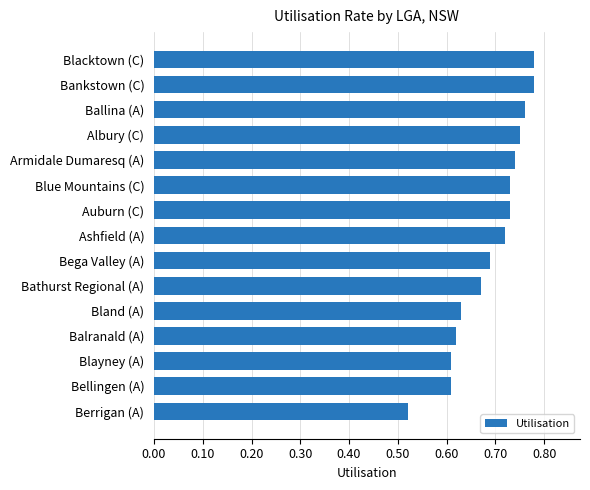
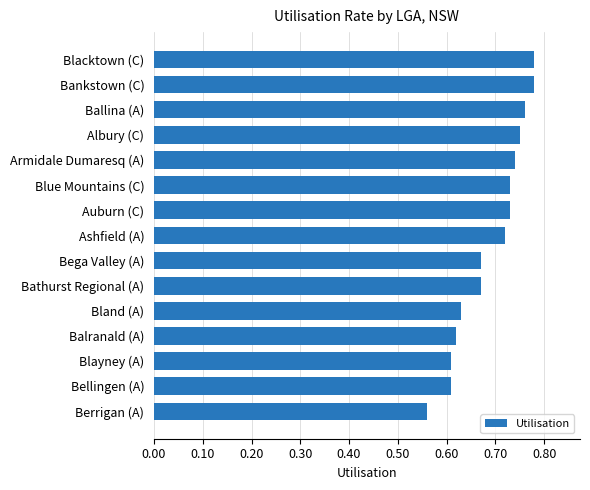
Bega Valley (A): 0.69 -> 0.67
Berrigan (A): 0.52 -> 0.56
